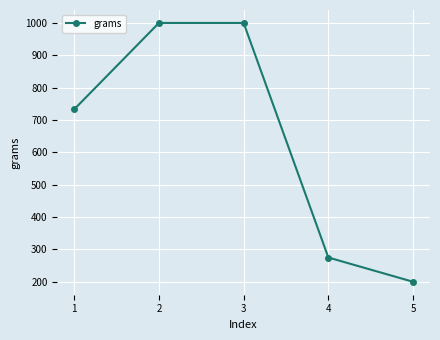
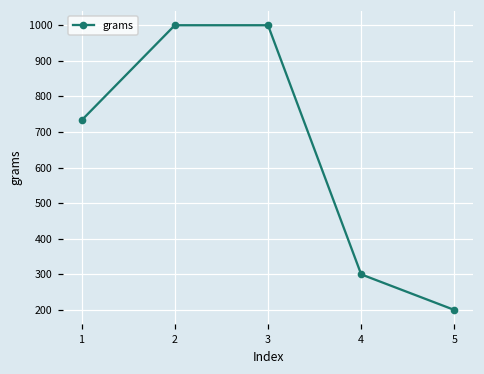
4: 280 -> 300
